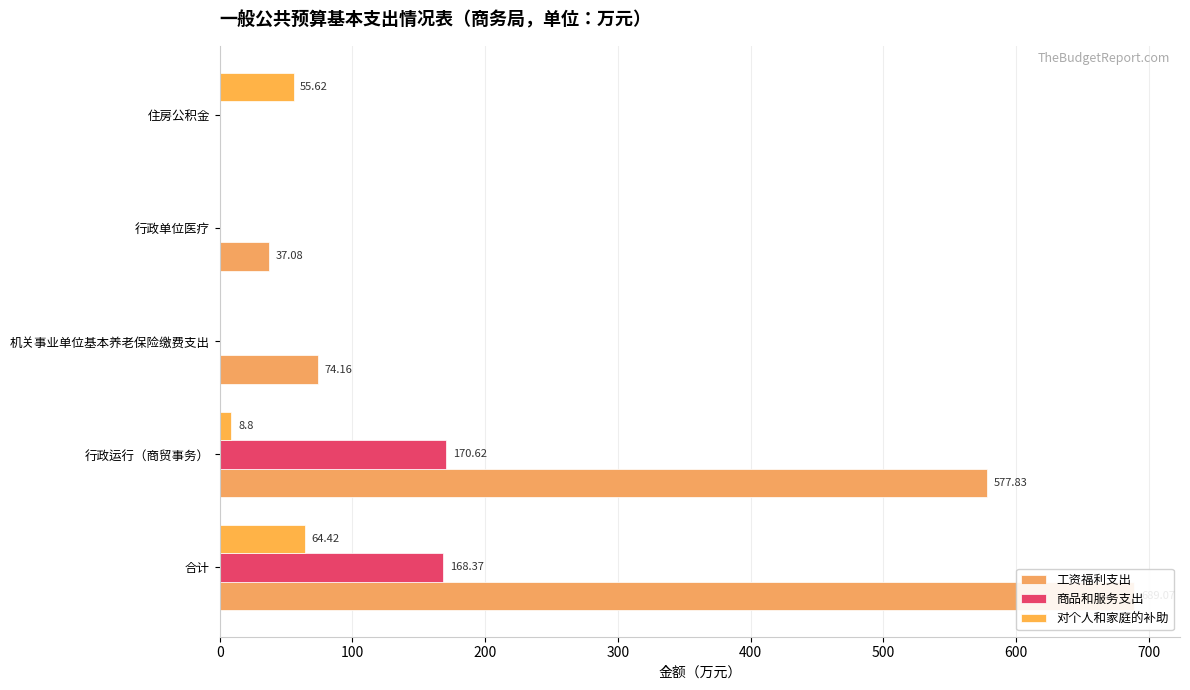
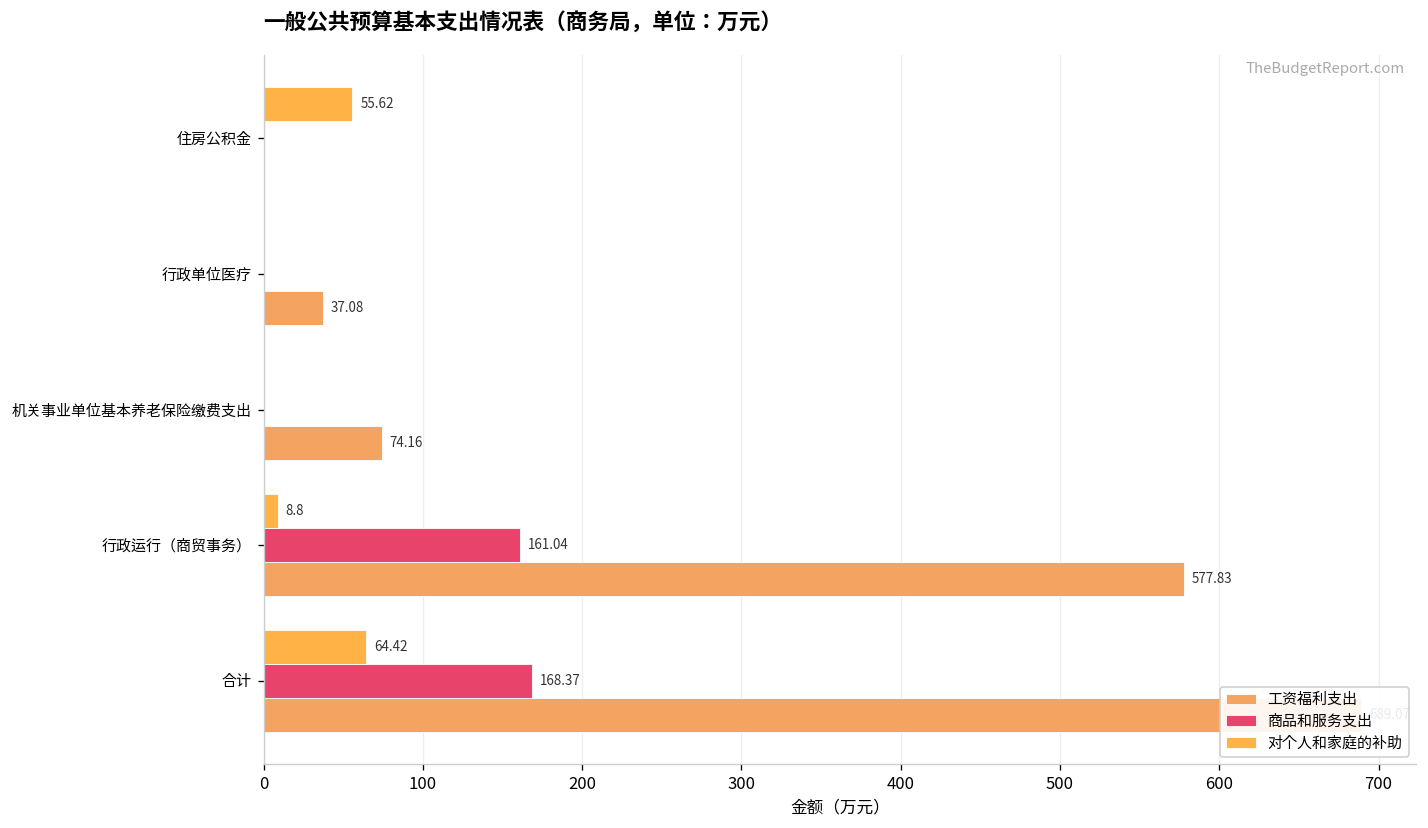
商品和服务支出, 行政运行（商贸事务）: 170.62 -> 161.04
